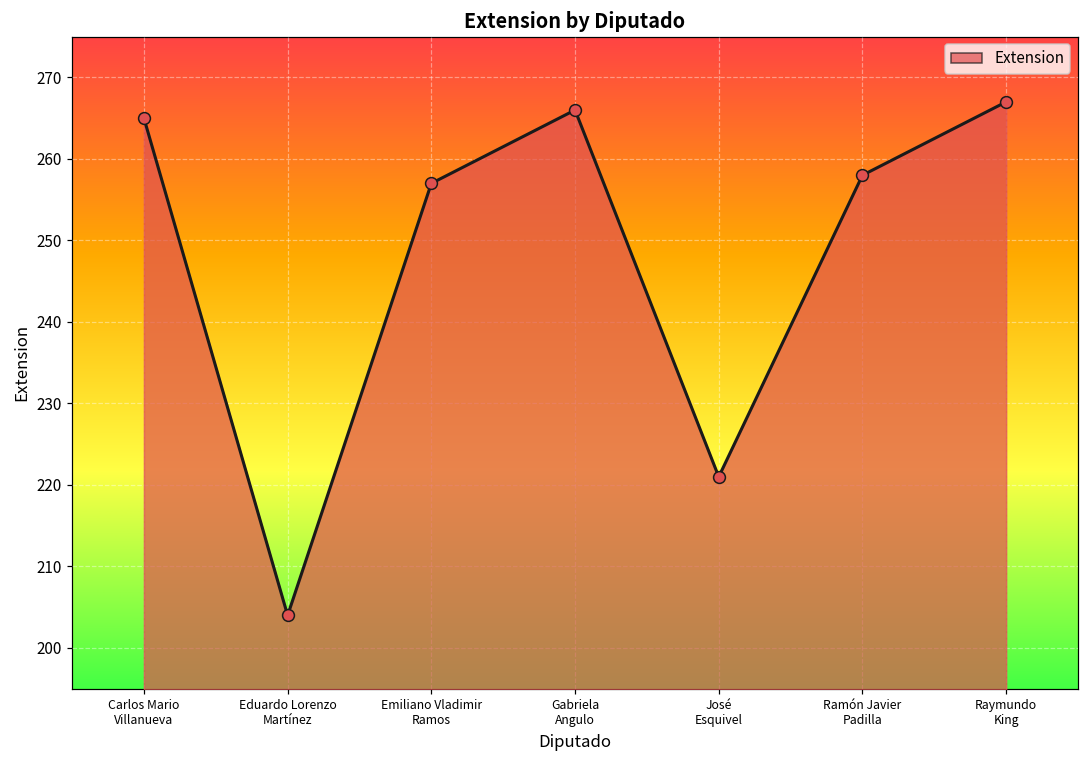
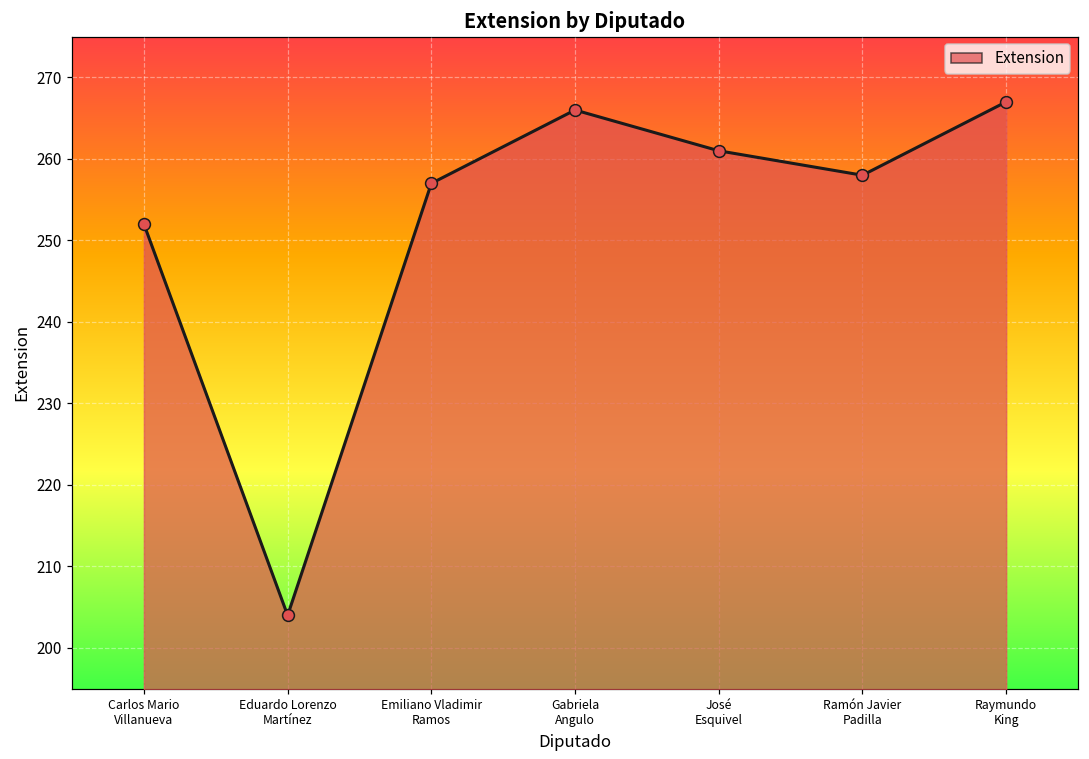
Carlos Mario Villanueva: 265 -> 252
José Esquivel: 221 -> 261
